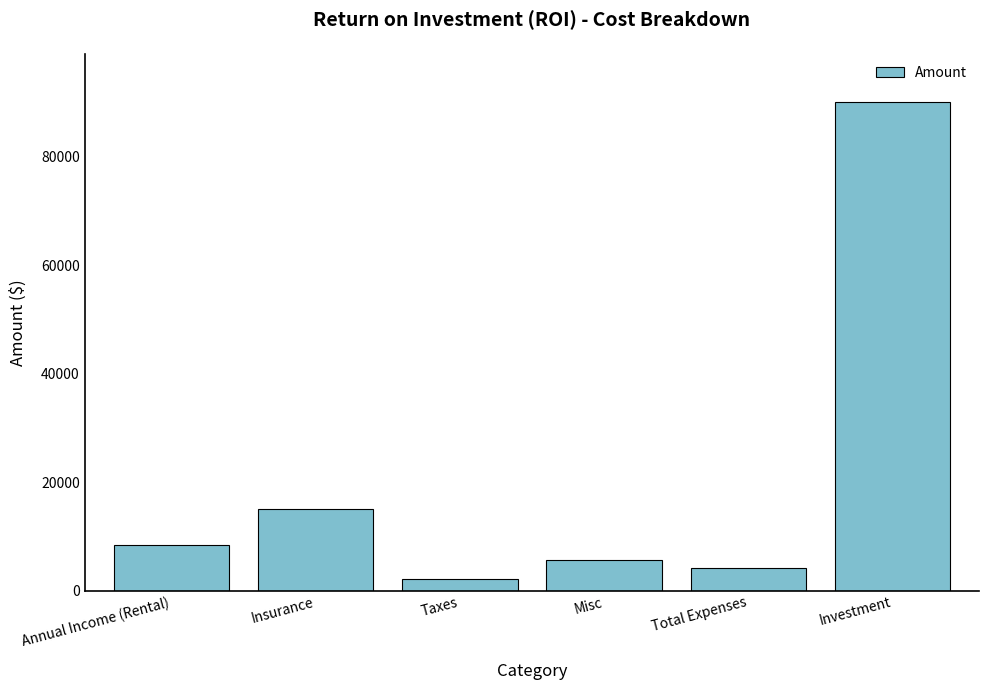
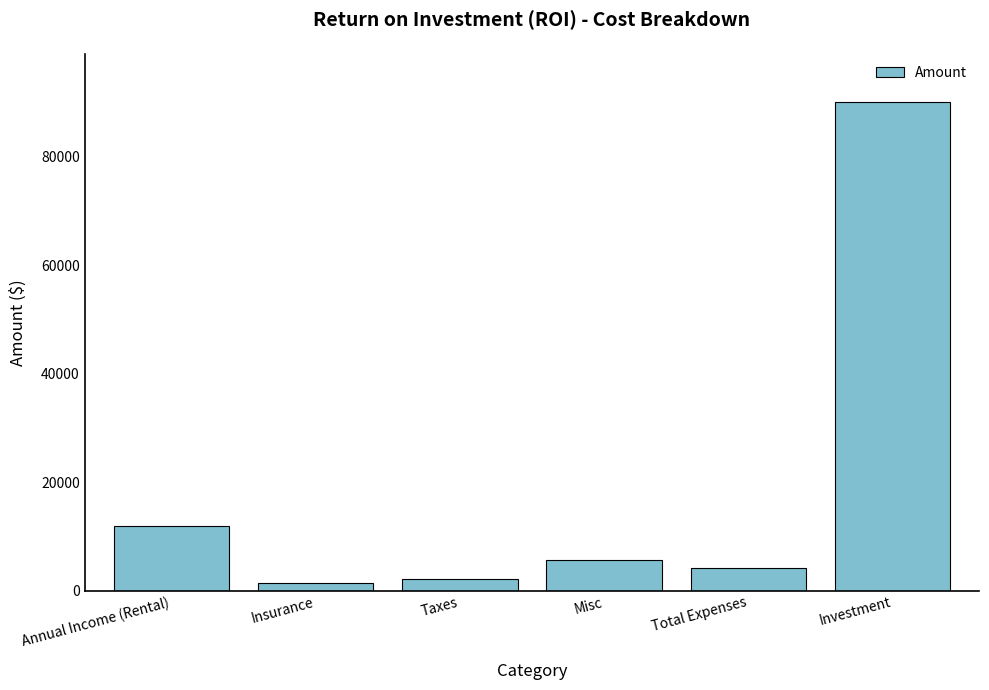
Annual Income (Rental): 8000 -> 12000
Insurance: 15000 -> 2000
